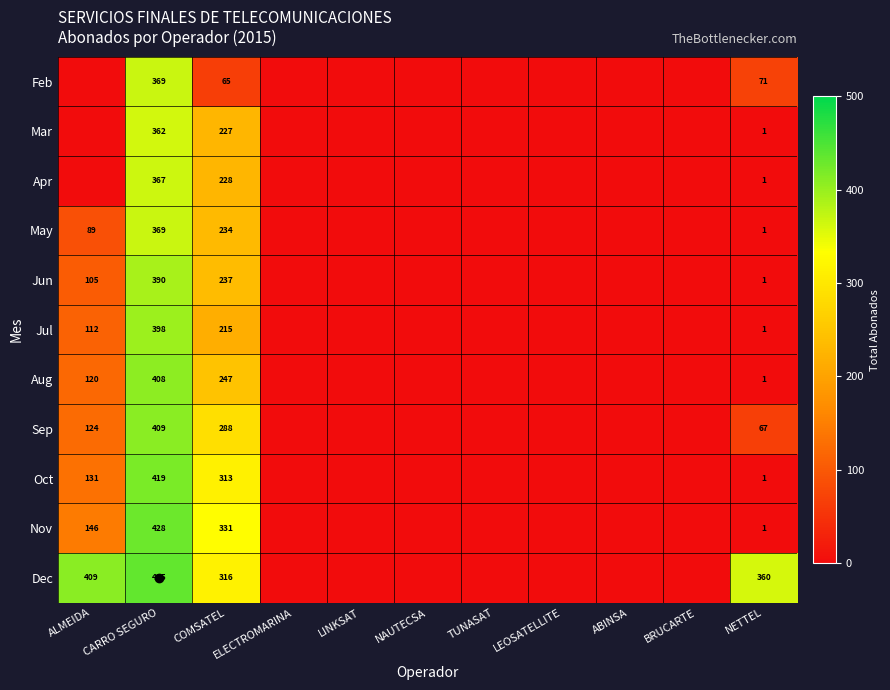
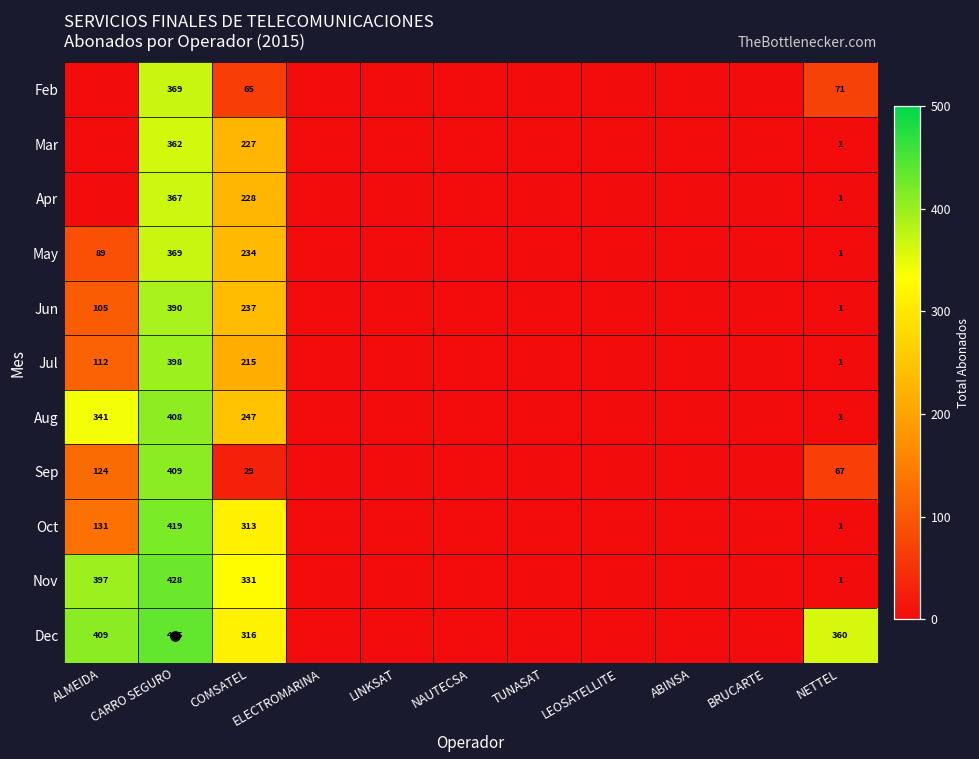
Aug, ALMEIDA: 120 -> 341
Sep, COMSATEL: 288 -> 29
Nov, ALMEIDA: 146 -> 397
